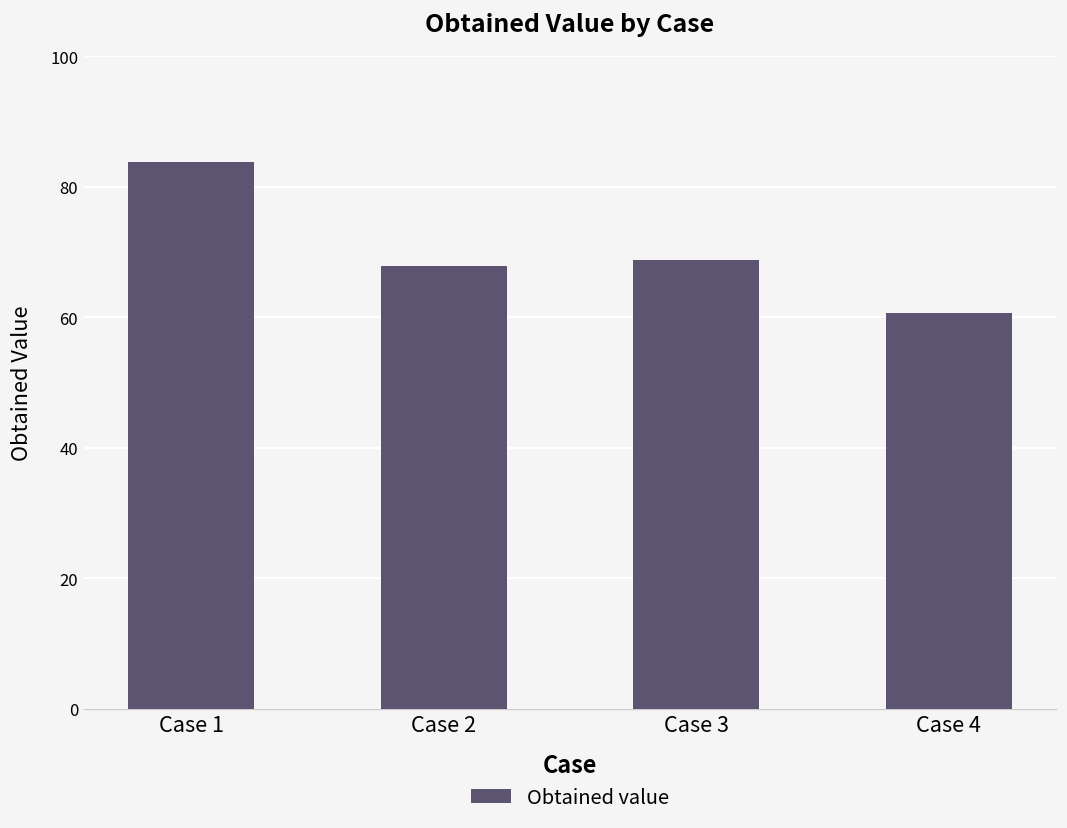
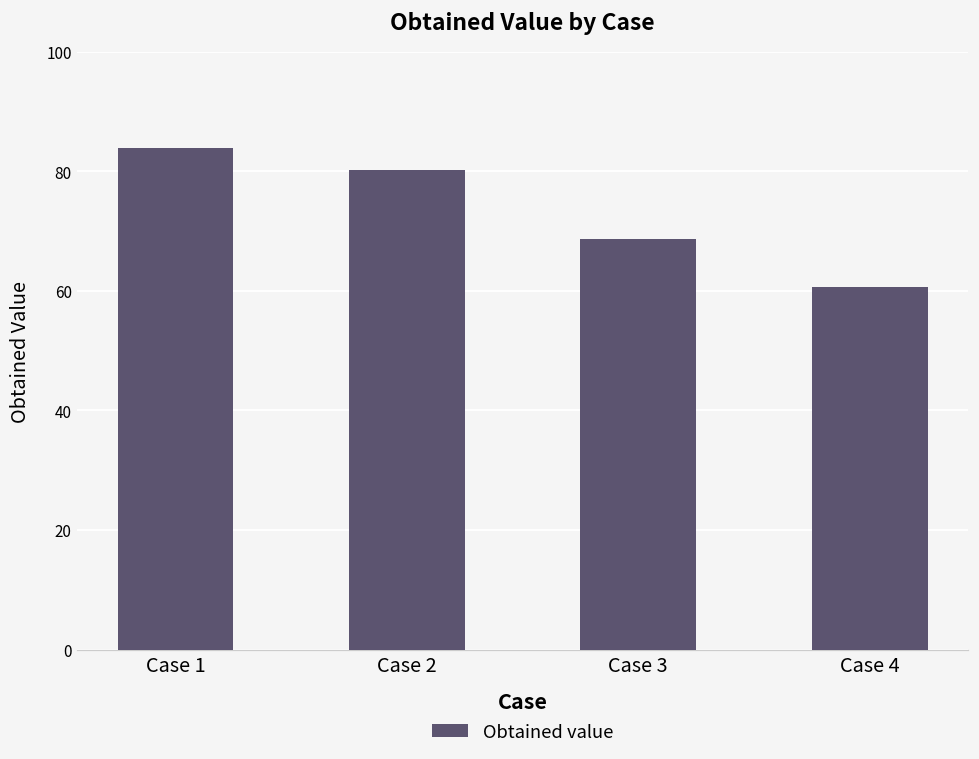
Case 2: 68 -> 80
